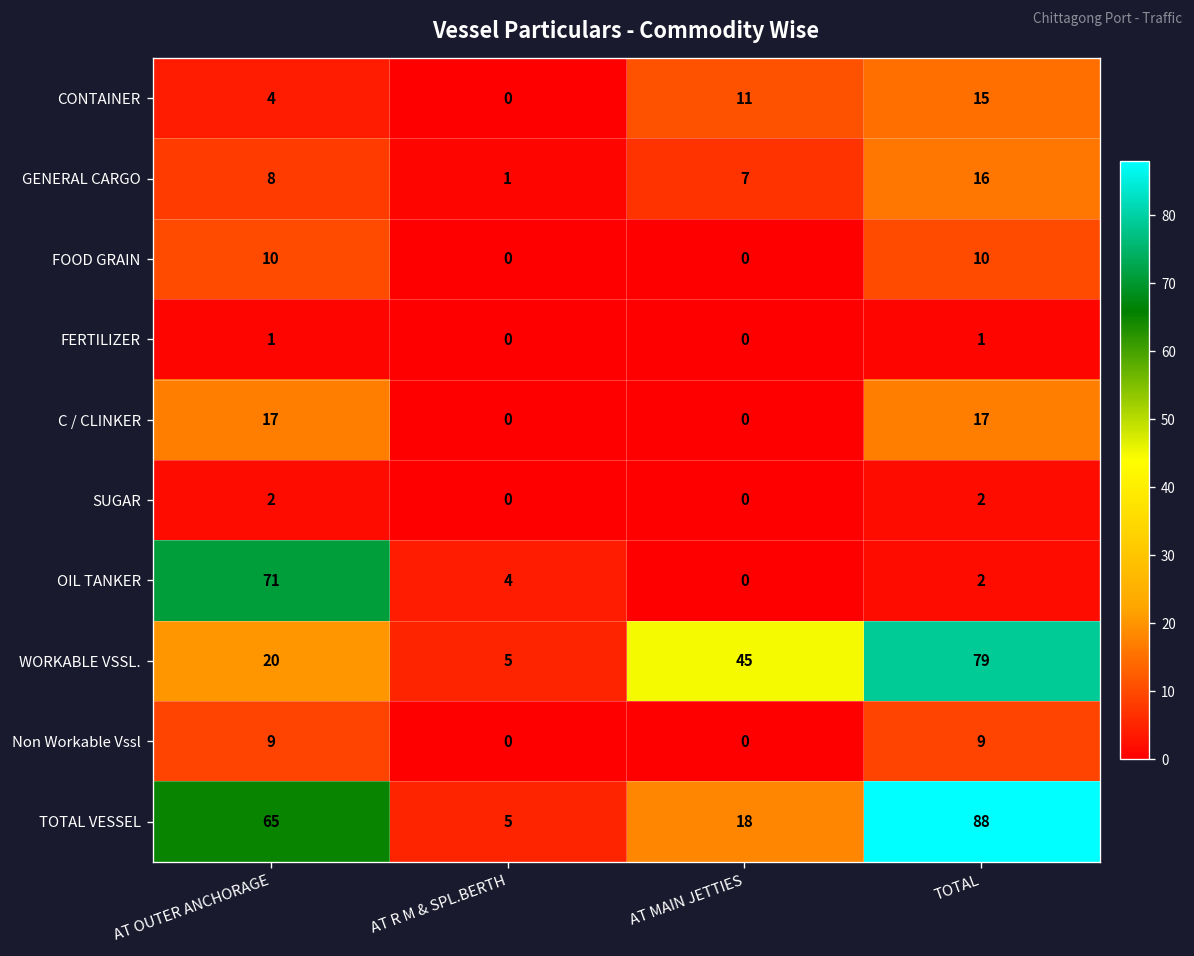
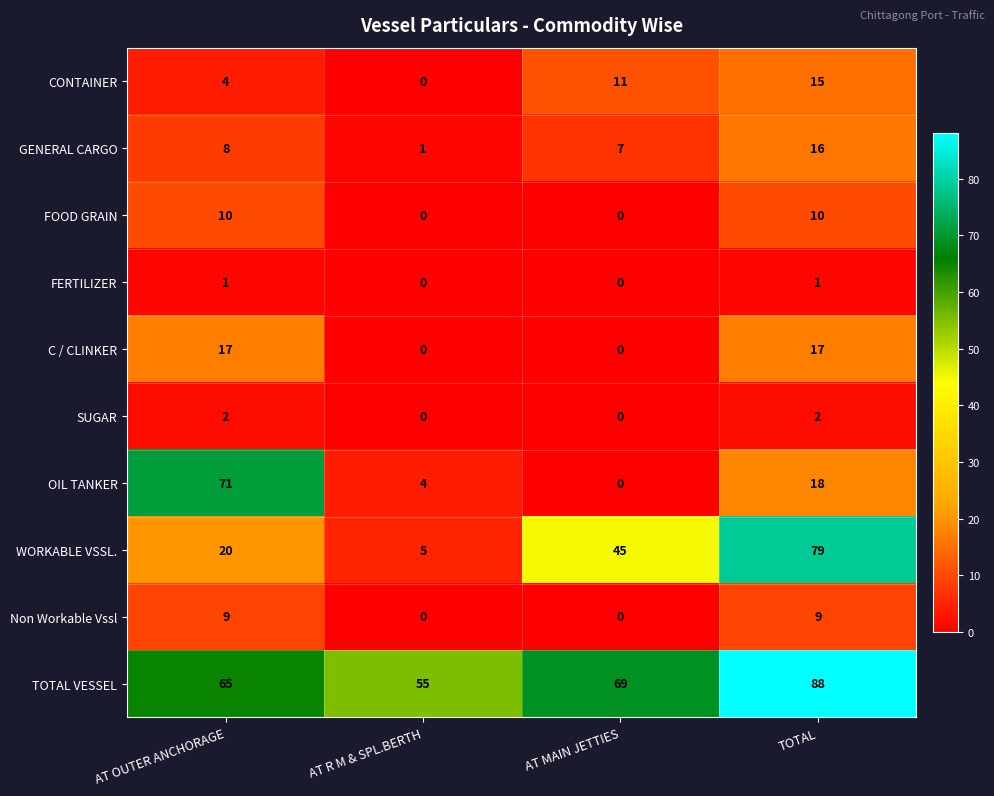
OIL TANKER, TOTAL: 2 -> 18
TOTAL VESSEL, AT R M & SPL.BERTH: 5 -> 55
TOTAL VESSEL, AT MAIN JETTIES: 18 -> 69
